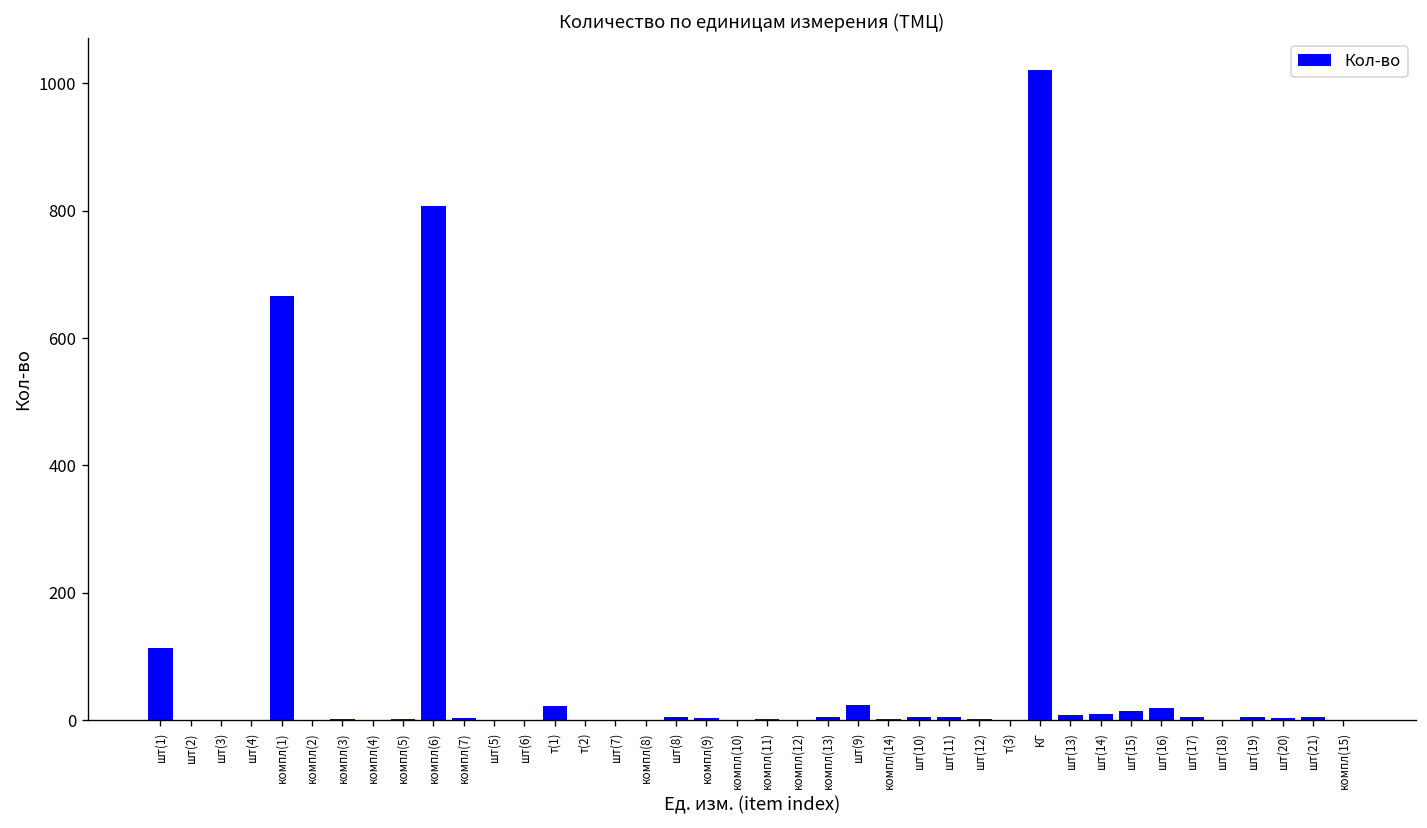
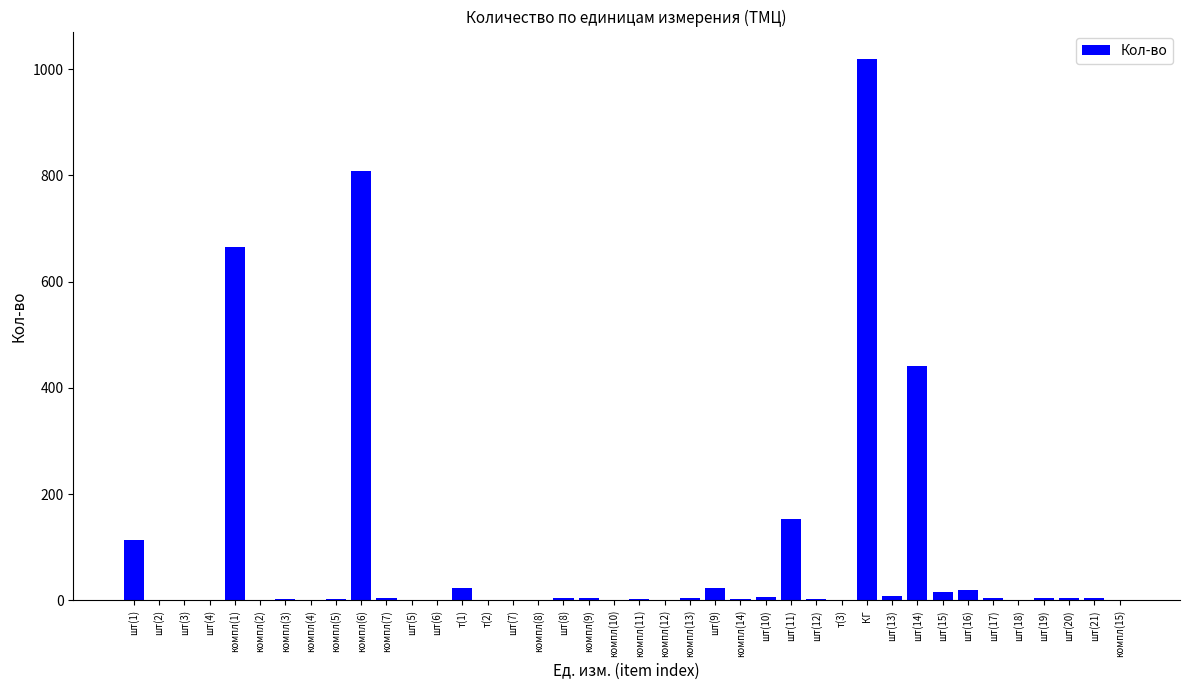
шт(11): 10 -> 150
шт(14): 10 -> 440
